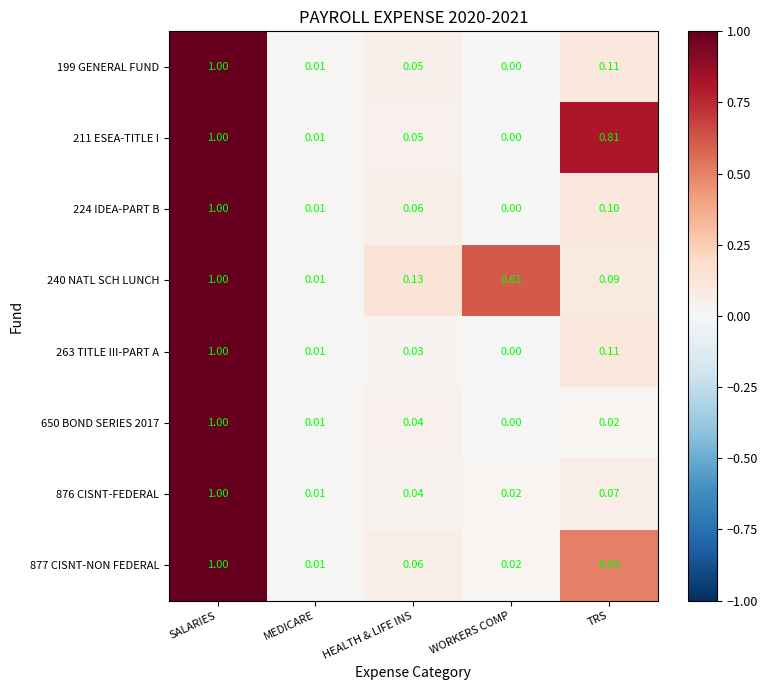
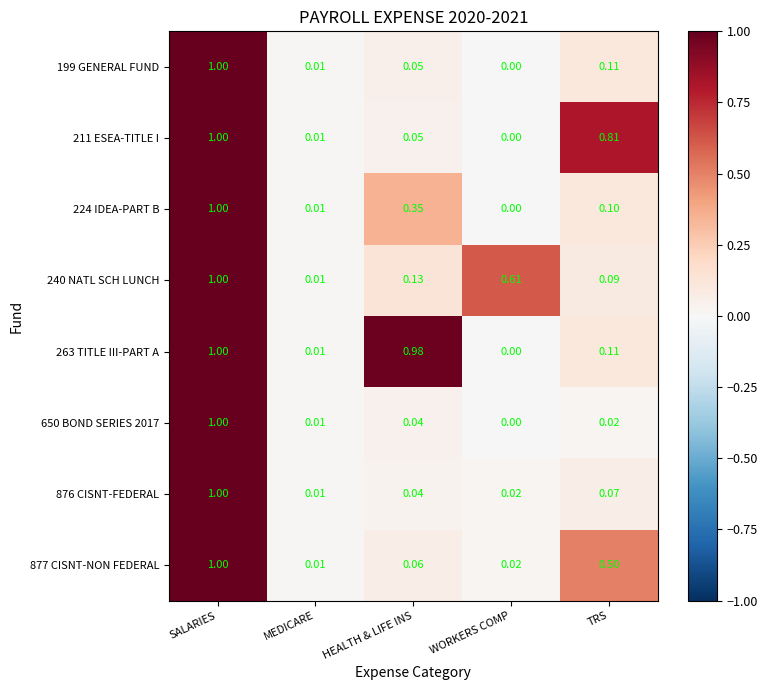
224 IDEA-PART B, HEALTH & LIFE INS: 0.06 -> 0.35
263 TITLE III-PART A, HEALTH & LIFE INS: 0.03 -> 0.98
